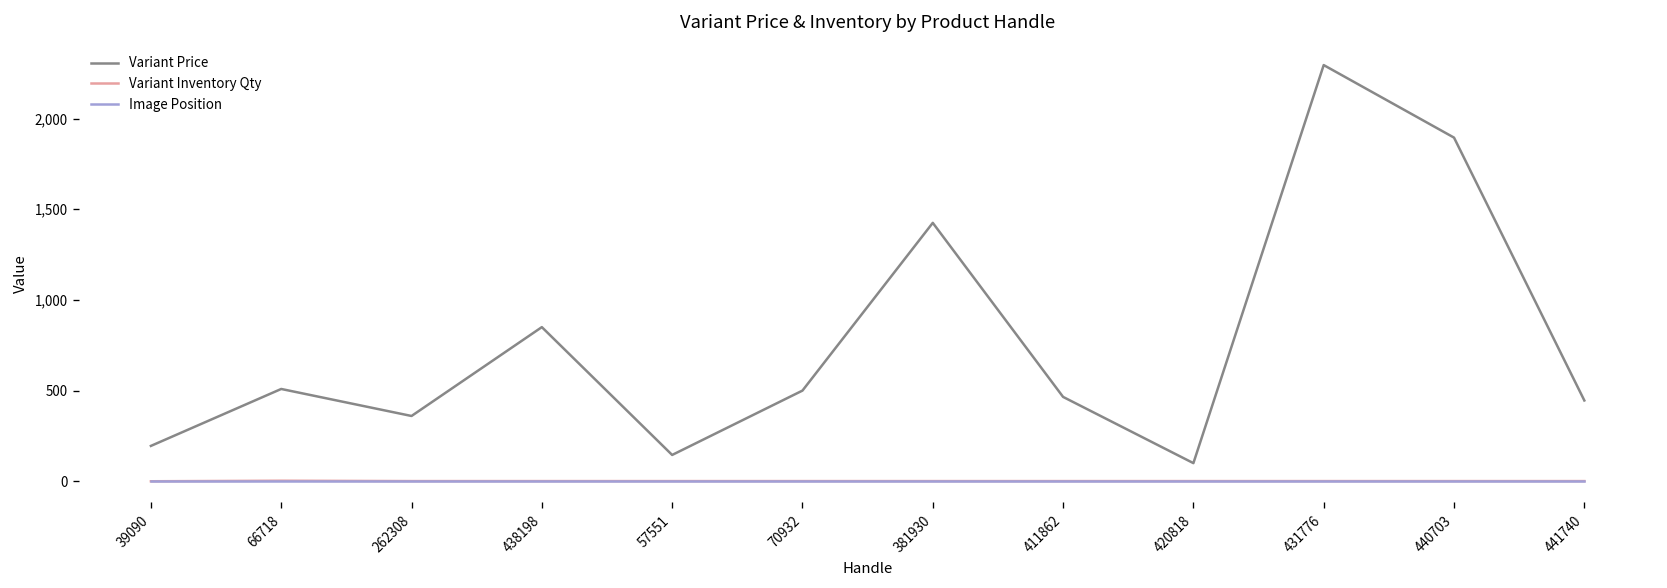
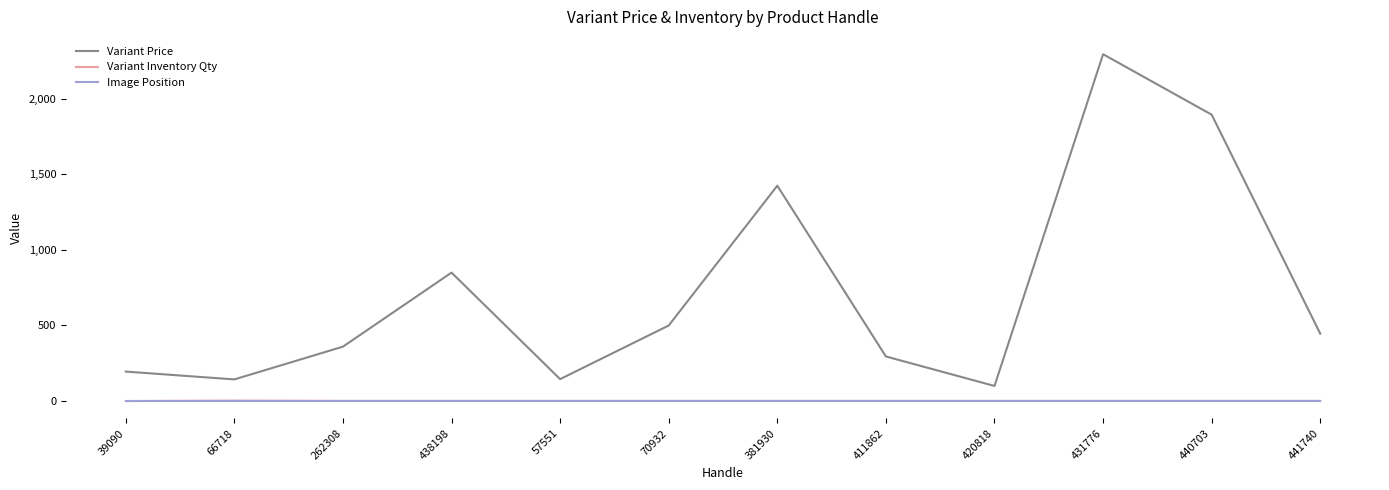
Variant Price, 66718: 510 -> 140
Variant Price, 411862: 470 -> 300
